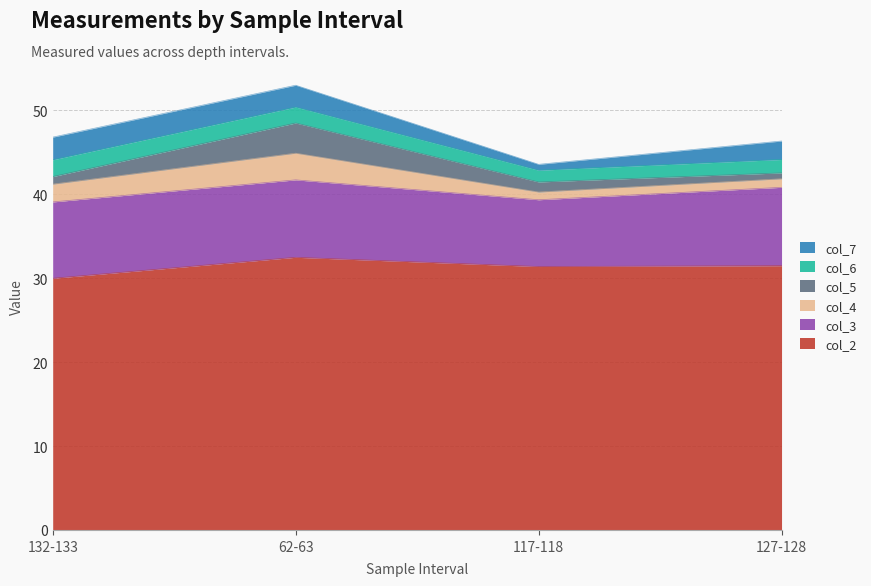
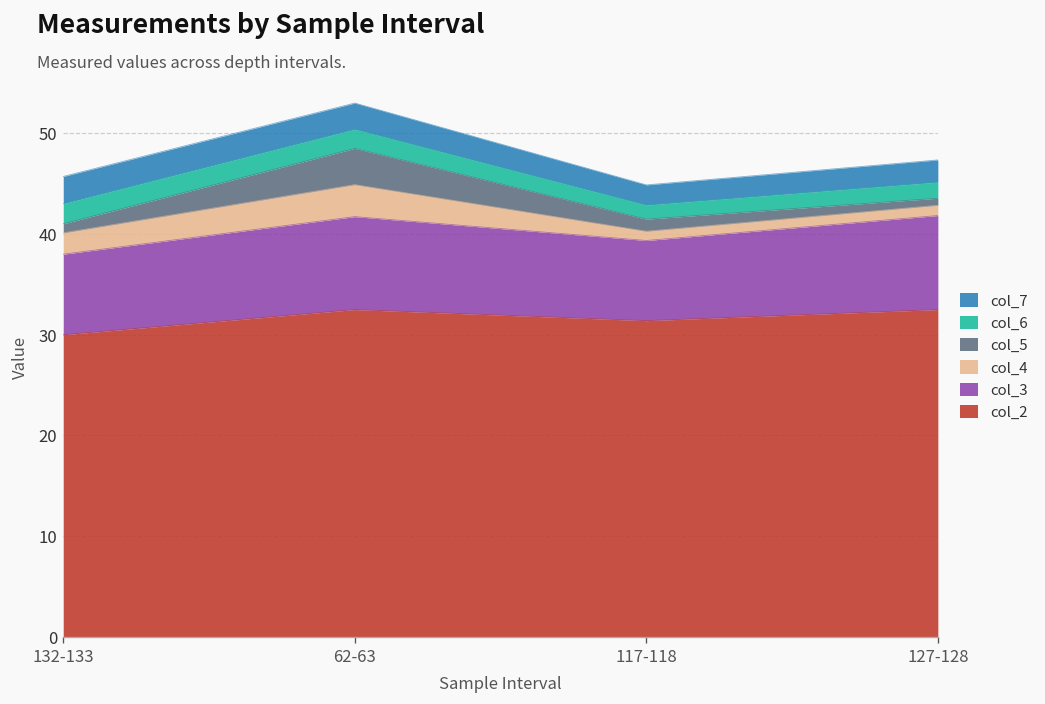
col_3, 132-133: 9 -> 8
col_7, 117-118: 1 -> 2
col_2, 127-128: 32 -> 33
